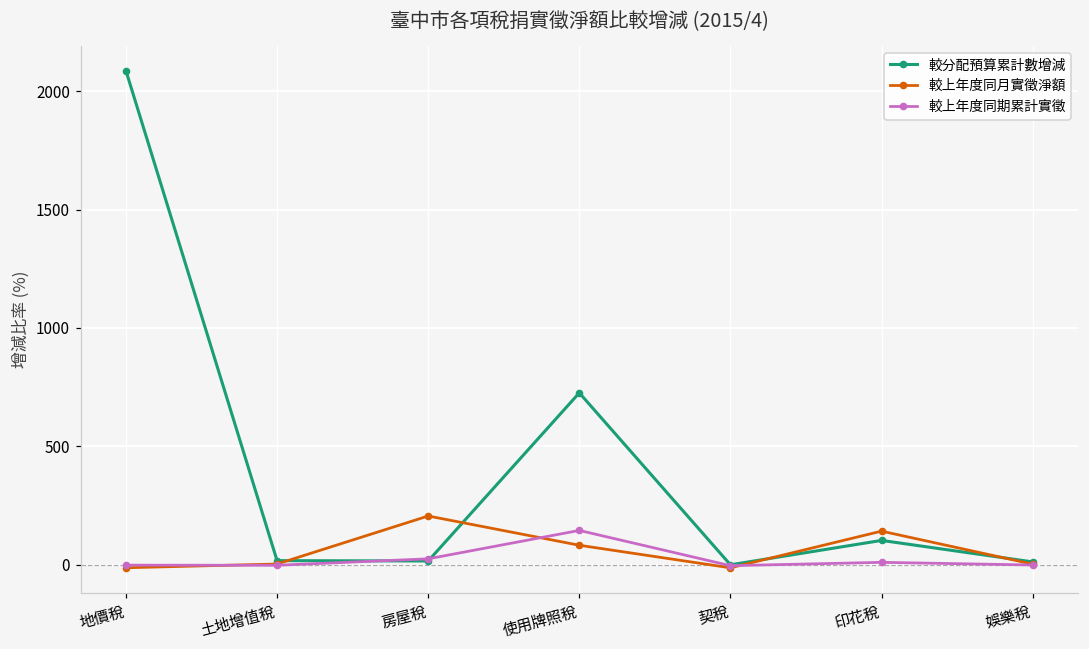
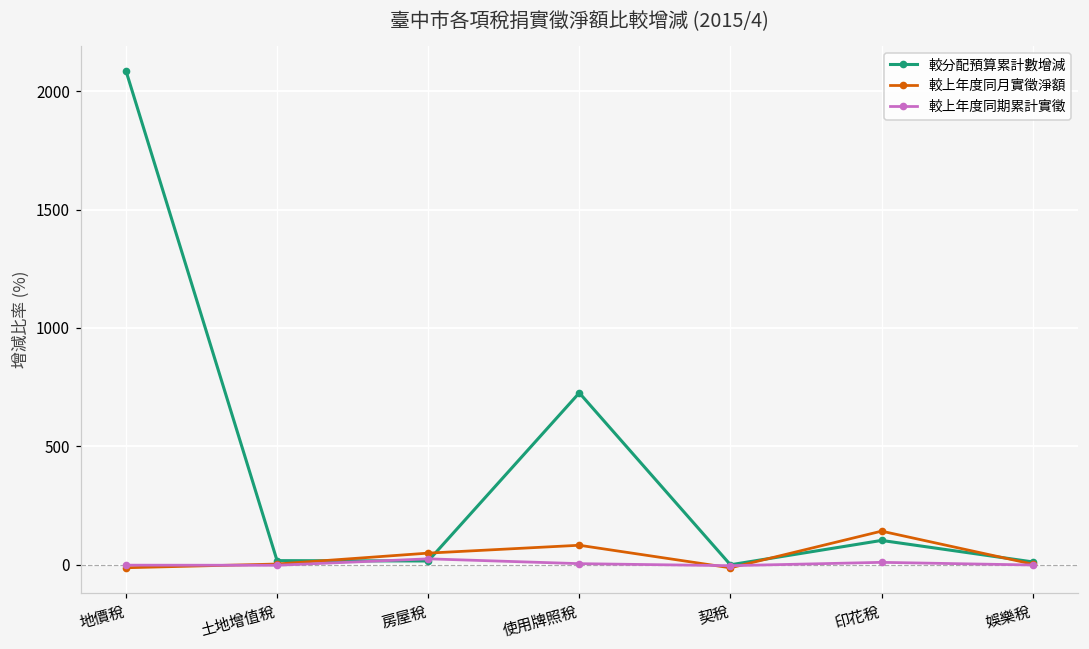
較上年度同月實徵淨額, 房屋稅: 210 -> 50
較上年度同期累計實徵, 使用牌照稅: 140 -> 0
